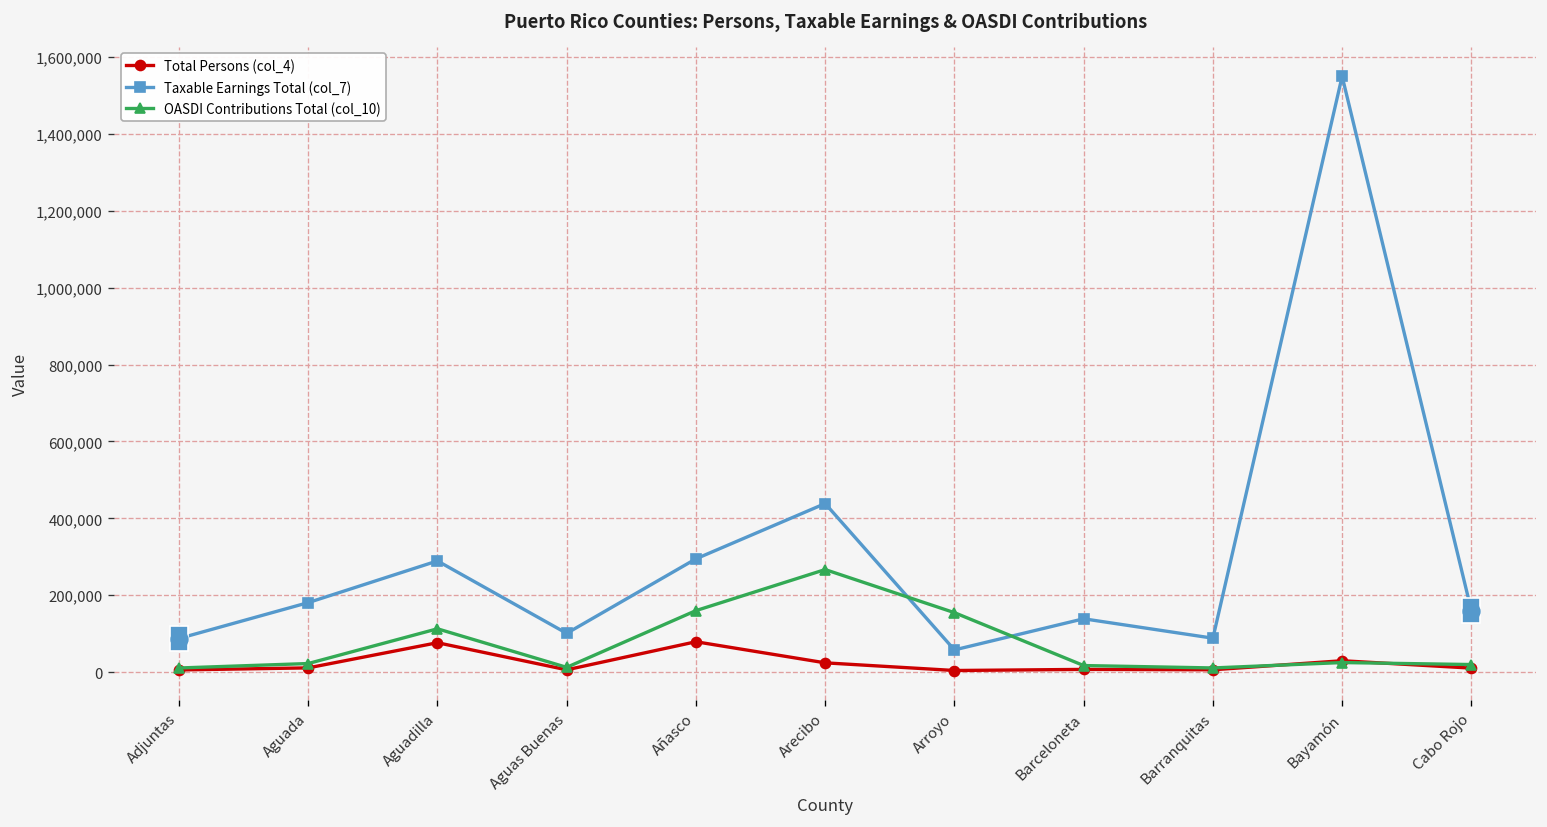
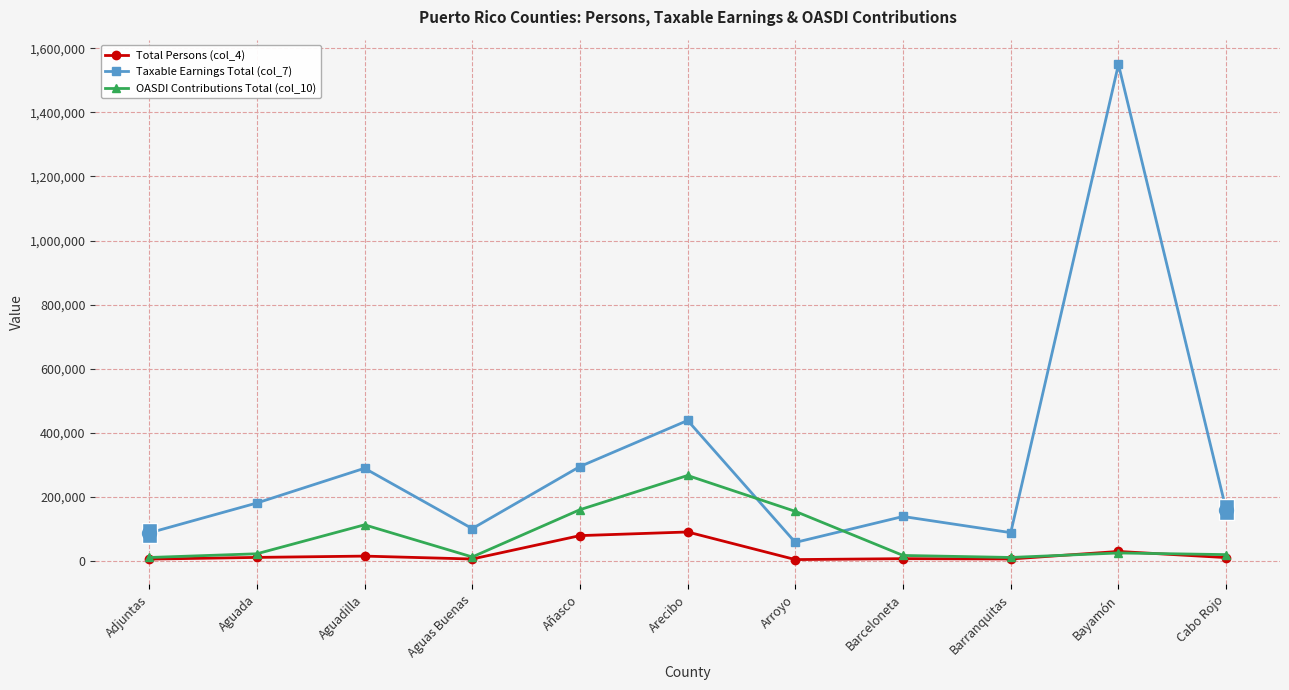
Total Persons (col_4), Aguadilla: 80,000 -> 20,000
Total Persons (col_4), Arecibo: 20,000 -> 90,000
